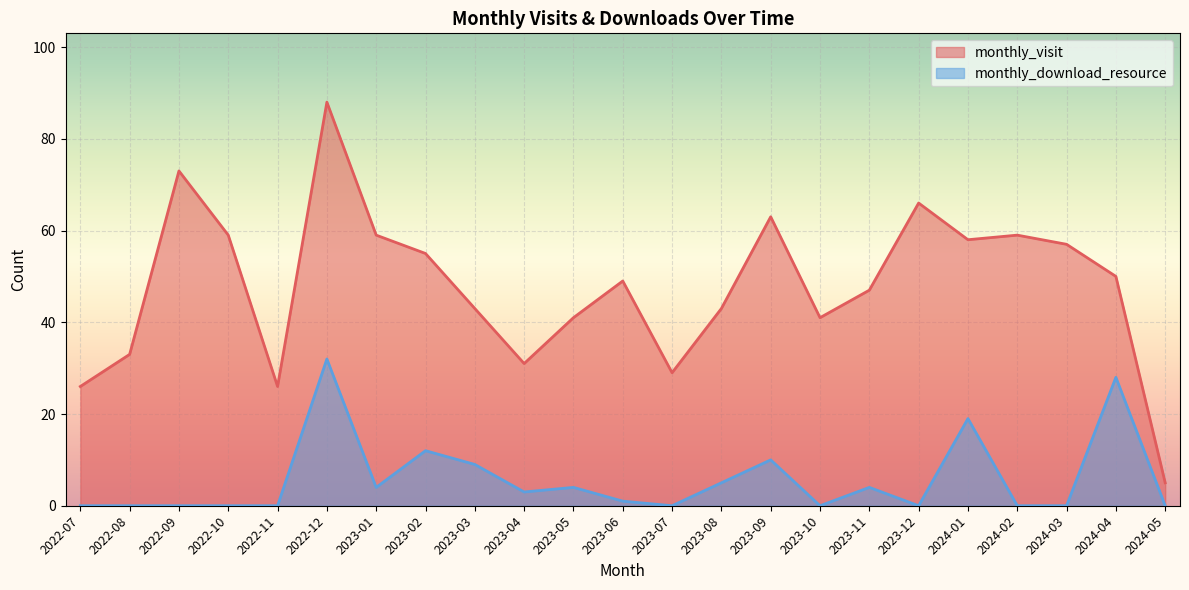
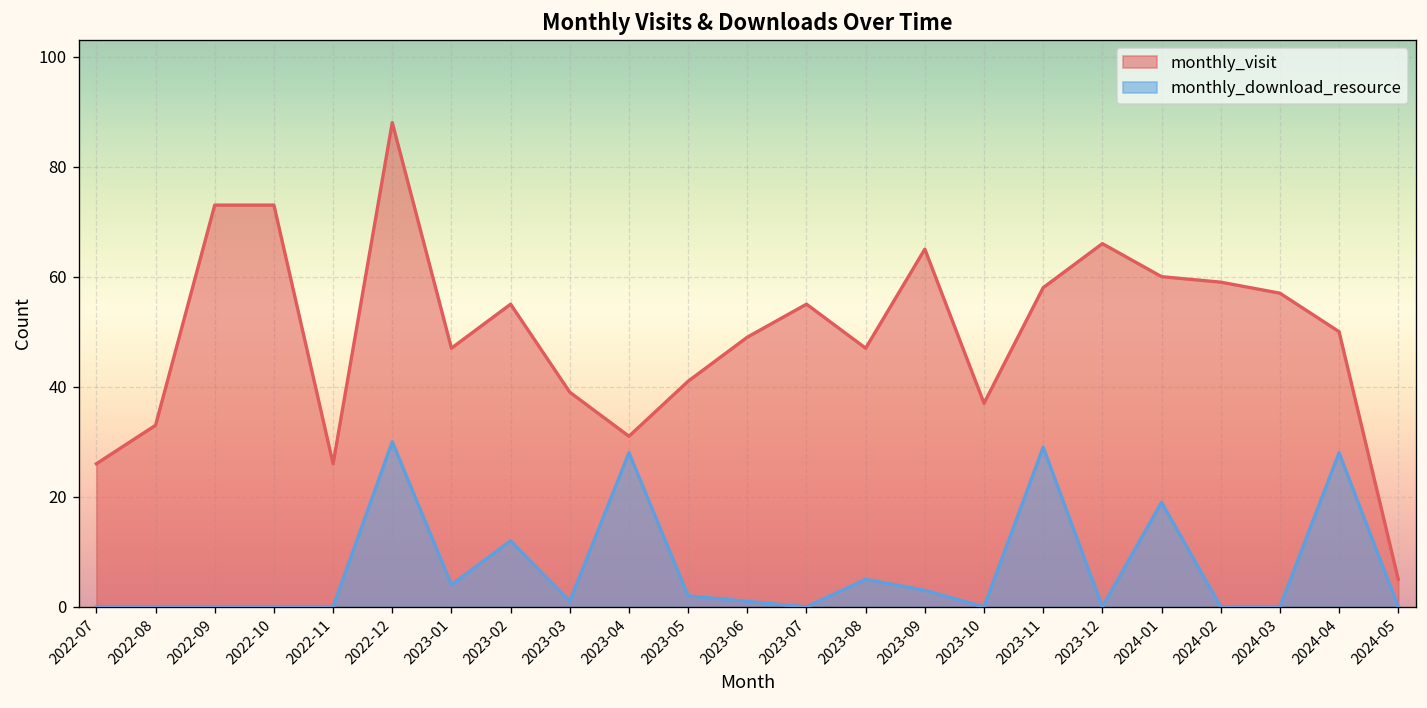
monthly_visit, 2022-10: 59 -> 73
monthly_download_resource, 2022-12: 32 -> 30
monthly_visit, 2023-01: 59 -> 47
monthly_visit, 2023-03: 43 -> 39
monthly_download_resource, 2023-03: 9 -> 1
monthly_download_resource, 2023-04: 3 -> 28
monthly_download_resource, 2023-05: 4 -> 2
monthly_visit, 2023-07: 29 -> 55
monthly_visit, 2023-08: 43 -> 47
monthly_visit, 2023-09: 63 -> 65
monthly_download_resource, 2023-09: 10 -> 3
monthly_visit, 2023-10: 41 -> 37
monthly_visit, 2023-11: 47 -> 58
monthly_download_resource, 2023-11: 4 -> 29
monthly_visit, 2024-01: 58 -> 60
